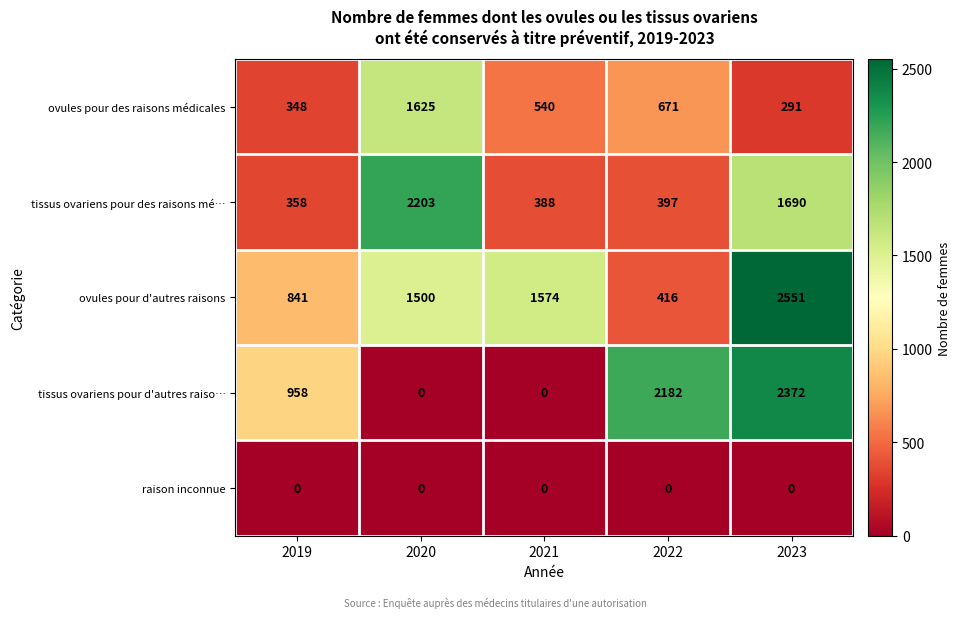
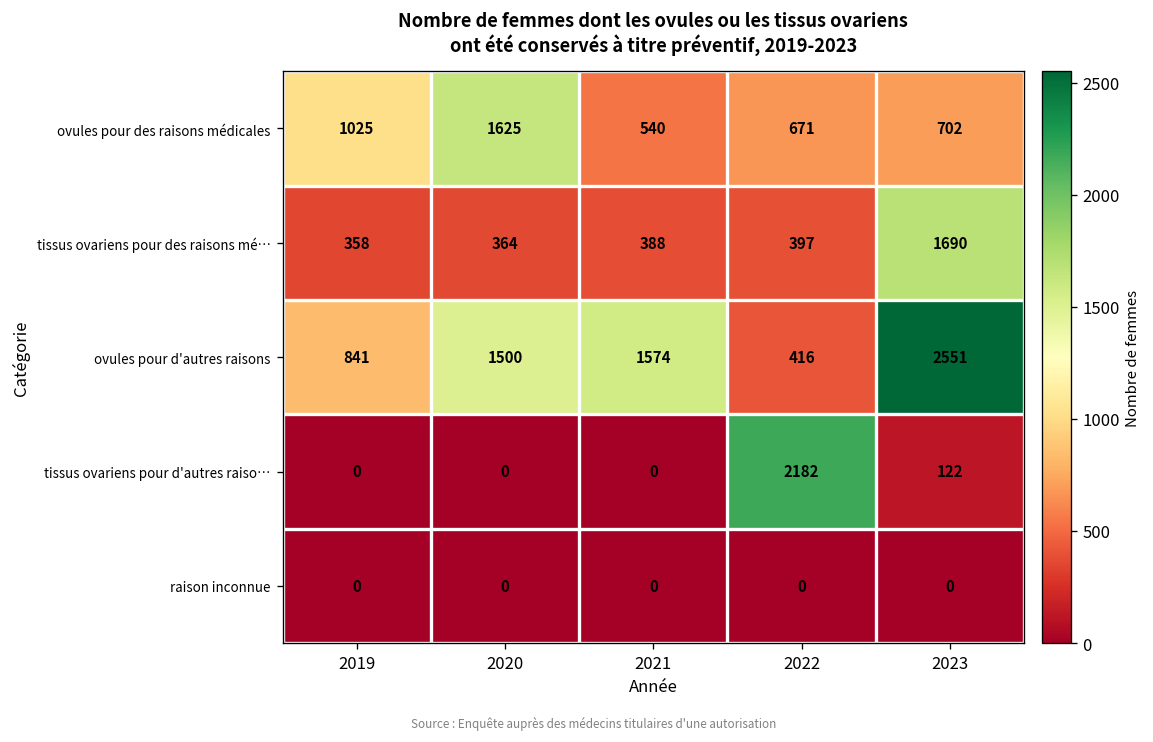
ovules pour des raisons médicales, 2019: 348 -> 1025
ovules pour des raisons médicales, 2023: 291 -> 702
tissus ovariens pour des raisons mé…, 2020: 2203 -> 364
tissus ovariens pour d'autres raiso…, 2019: 958 -> 0
tissus ovariens pour d'autres raiso…, 2023: 2372 -> 122
